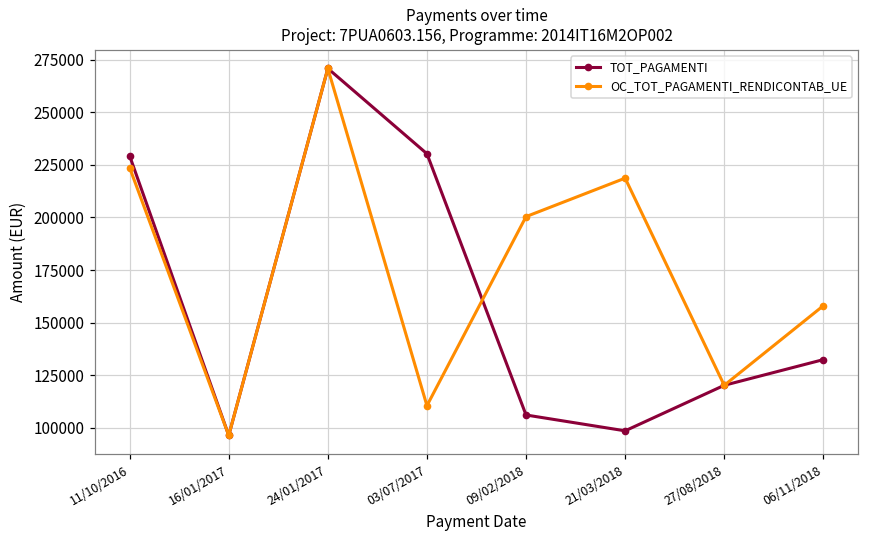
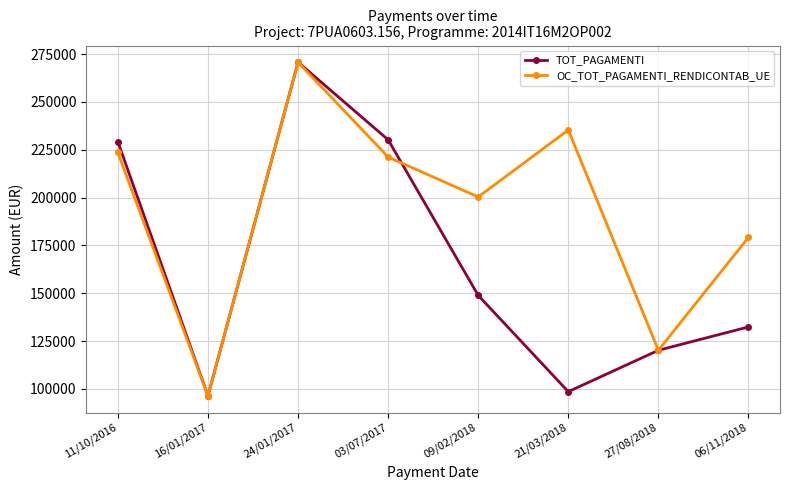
OC_TOT_PAGAMENTI_RENDICONTAB_UE, 03/07/2017: 111000 -> 221000
TOT_PAGAMENTI, 09/02/2018: 106000 -> 149000
OC_TOT_PAGAMENTI_RENDICONTAB_UE, 21/03/2018: 219000 -> 235000
OC_TOT_PAGAMENTI_RENDICONTAB_UE, 06/11/2018: 158000 -> 179000
